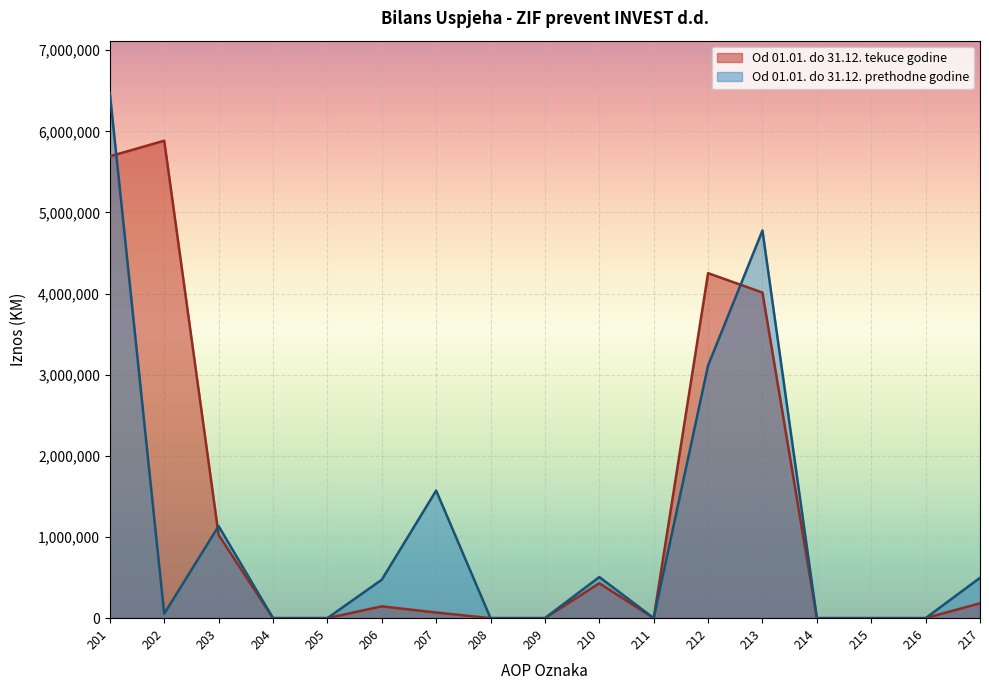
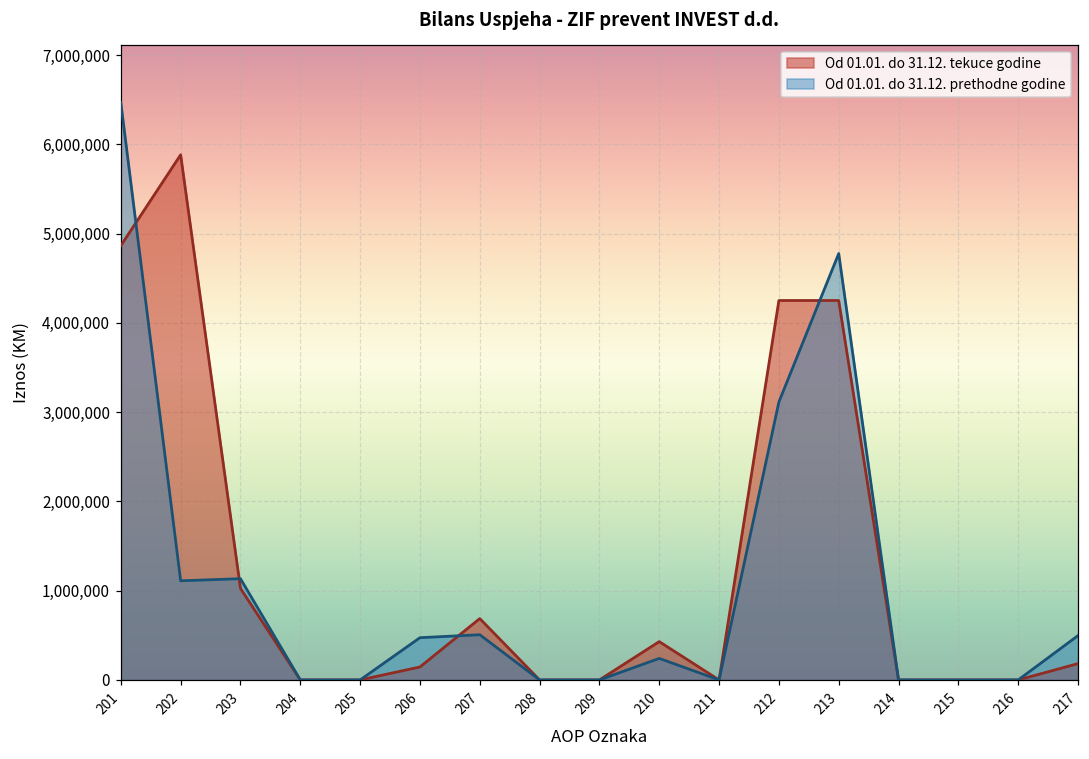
Od 01.01. do 31.12. tekuce godine, 201: 5,700,000 -> 4,900,000
Od 01.01. do 31.12. prethodne godine, 202: 100,000 -> 1,100,000
Od 01.01. do 31.12. tekuce godine, 207: 100,000 -> 700,000
Od 01.01. do 31.12. prethodne godine, 207: 1,600,000 -> 500,000
Od 01.01. do 31.12. prethodne godine, 210: 500,000 -> 200,000
Od 01.01. do 31.12. tekuce godine, 213: 4,000,000 -> 4,300,000
